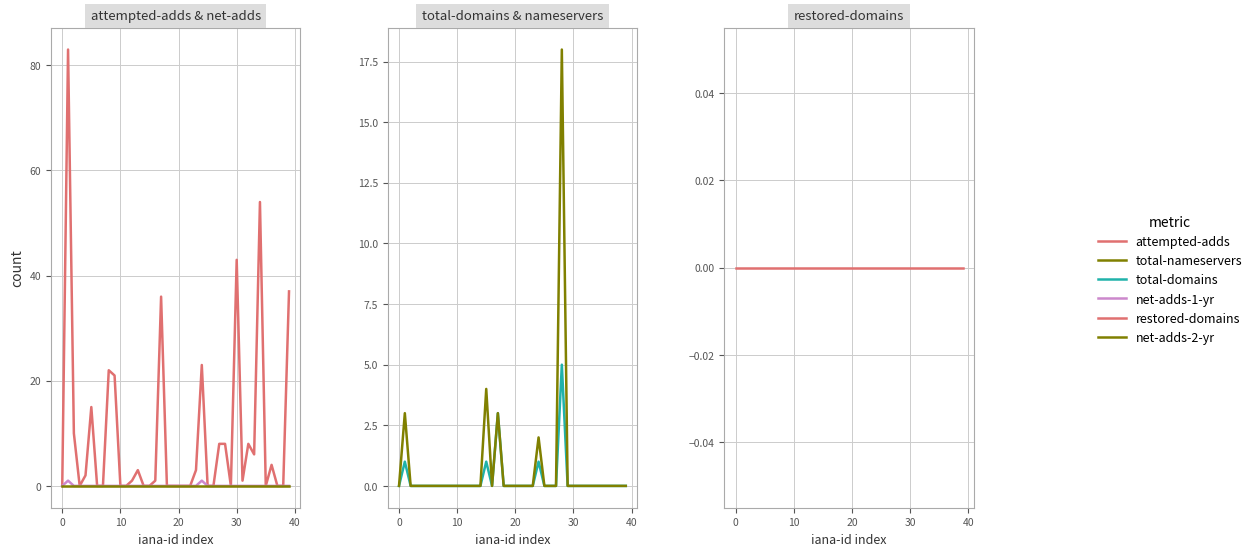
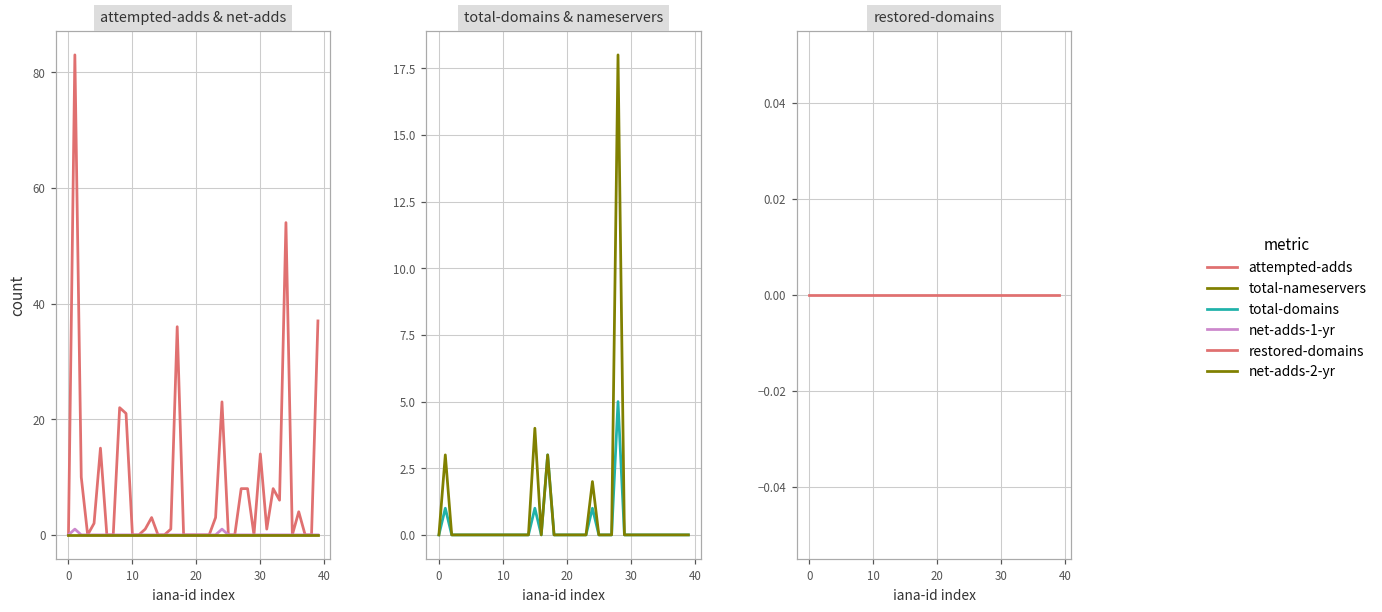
attempted-adds & net-adds, attempted-adds, 30: 43 -> 14
